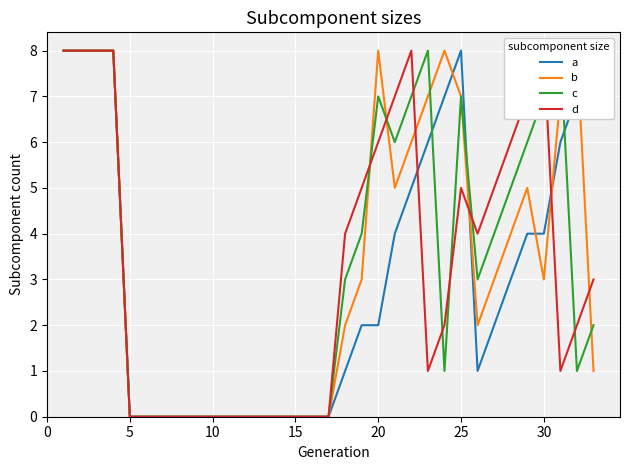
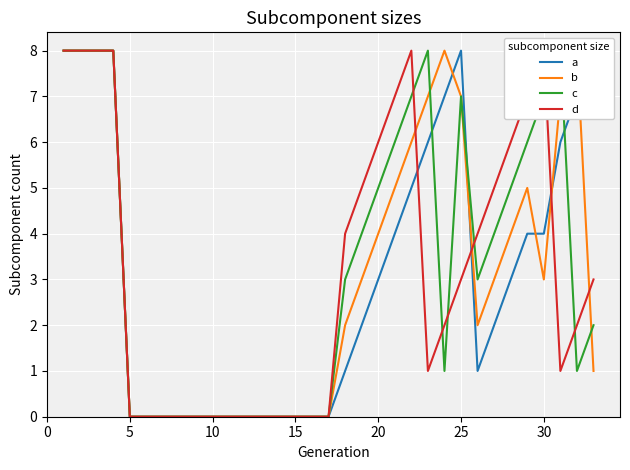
a, 20: 2 -> 3
b, 20: 8 -> 4
c, 20: 7 -> 5
d, 25: 5 -> 3
